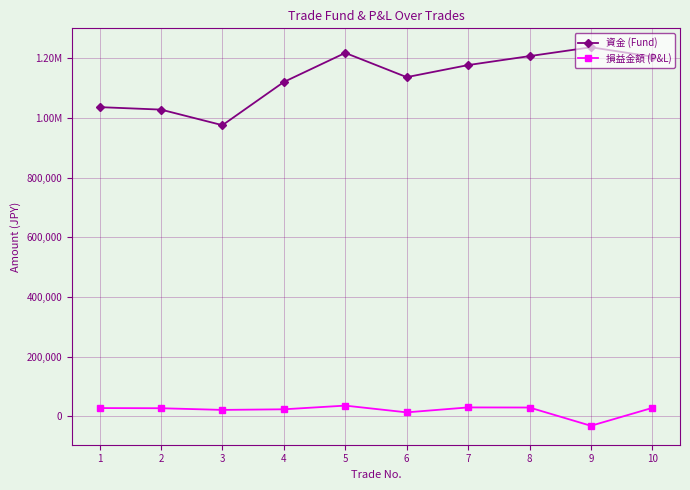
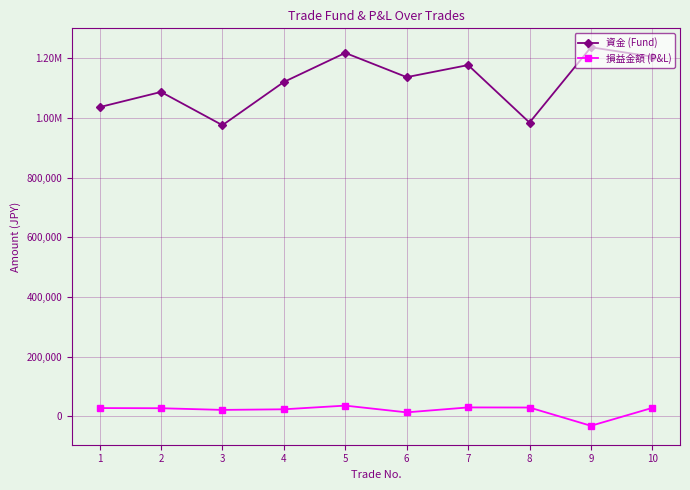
資金 (Fund), 2: 1,030,000 -> 1,090,000
資金 (Fund), 8: 1,210,000 -> 980,000
